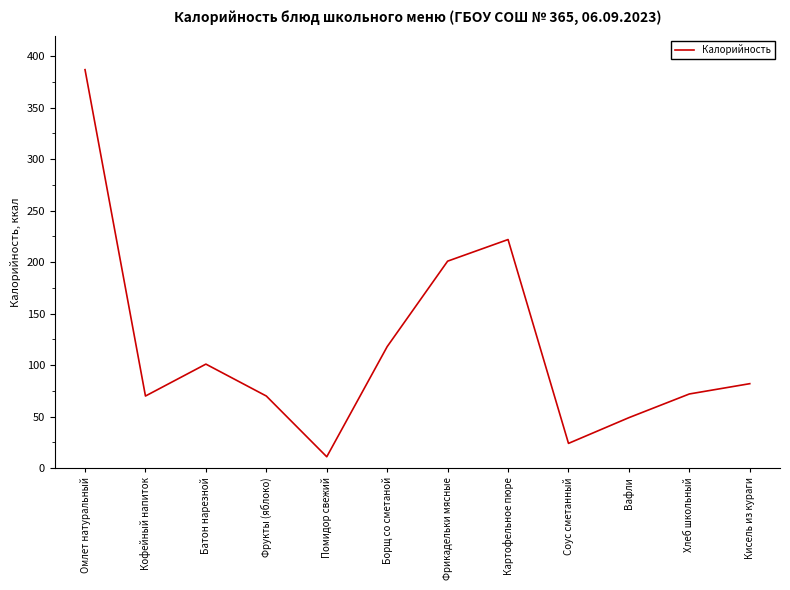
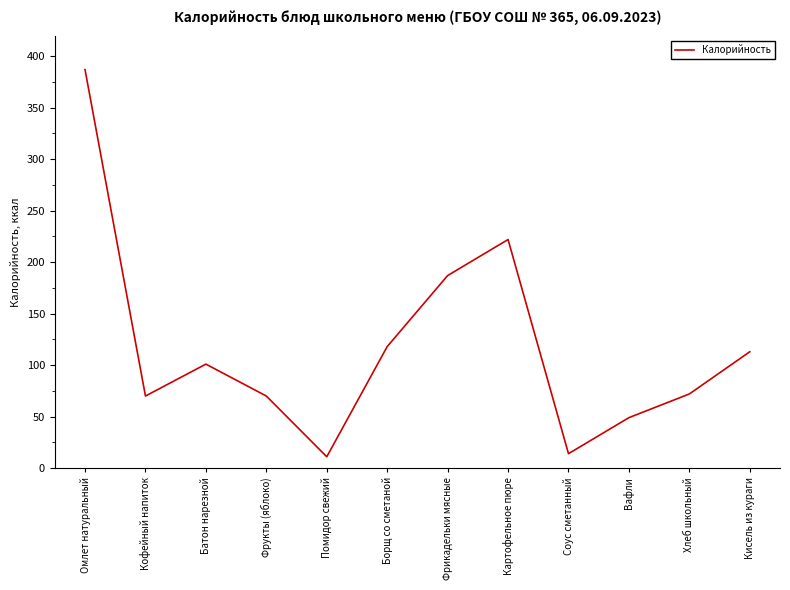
Фрикадельки мясные: 201 -> 187
Соус сметанный: 24 -> 14
Кисель из кураги: 82 -> 113
